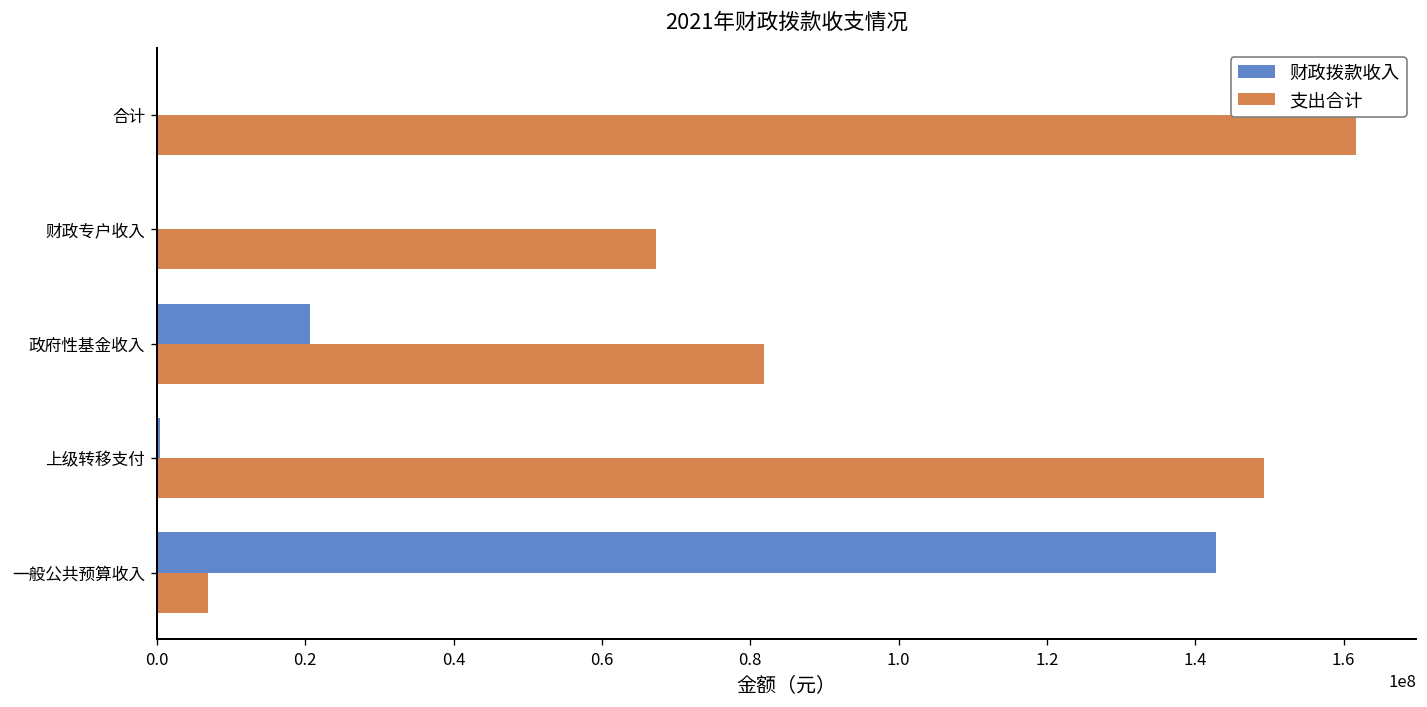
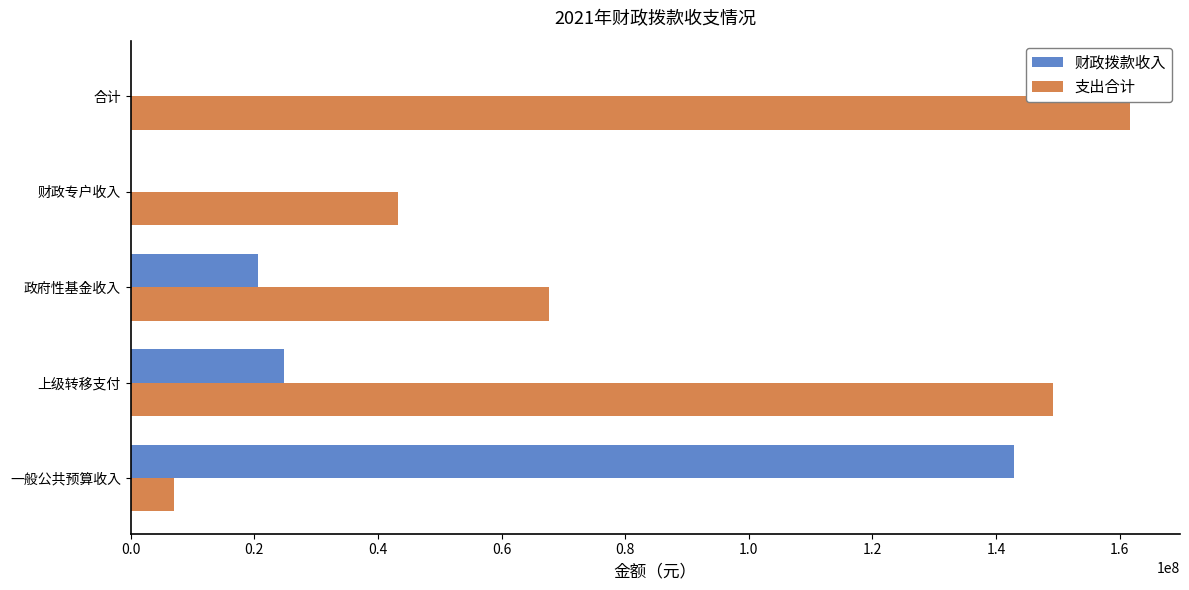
支出合计, 财政专户收入: 67000000 -> 43000000
支出合计, 政府性基金收入: 82000000 -> 68000000
财政拨款收入, 上级转移支付: 0 -> 25000000
